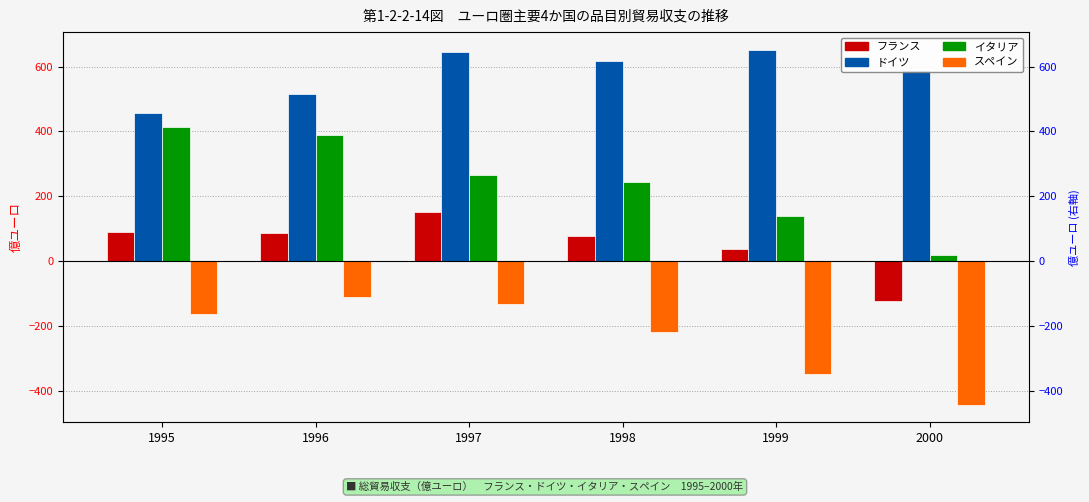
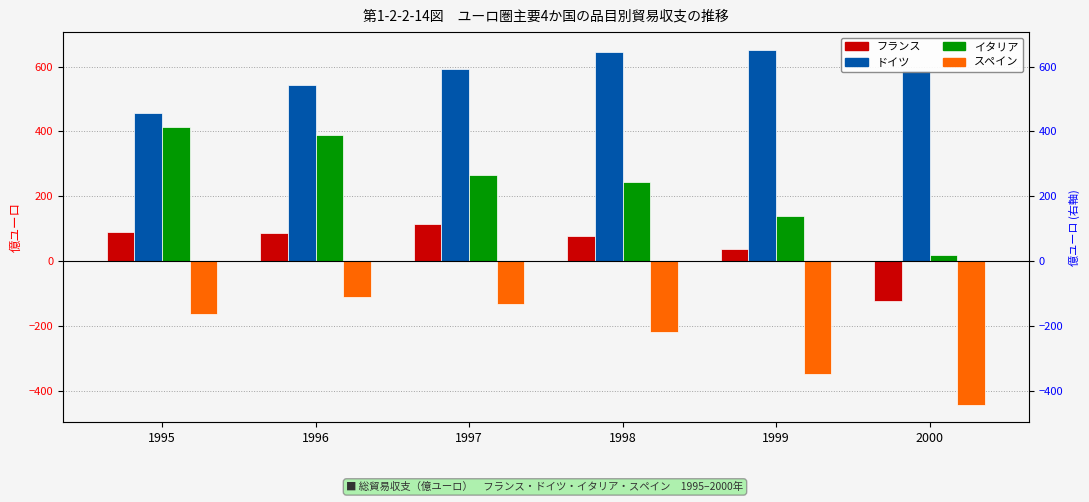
ドイツ, 1996: 520 -> 540
フランス, 1997: 150 -> 110
ドイツ, 1997: 640 -> 590
ドイツ, 1998: 620 -> 640
